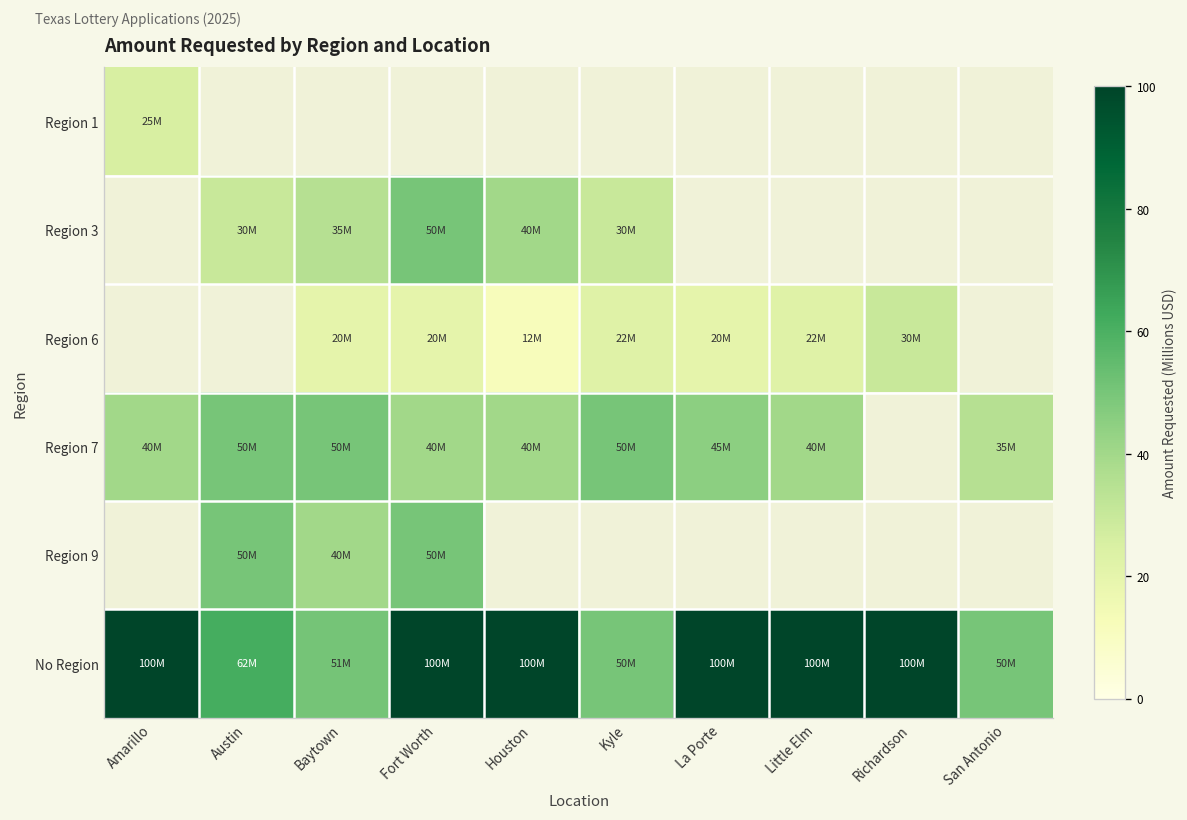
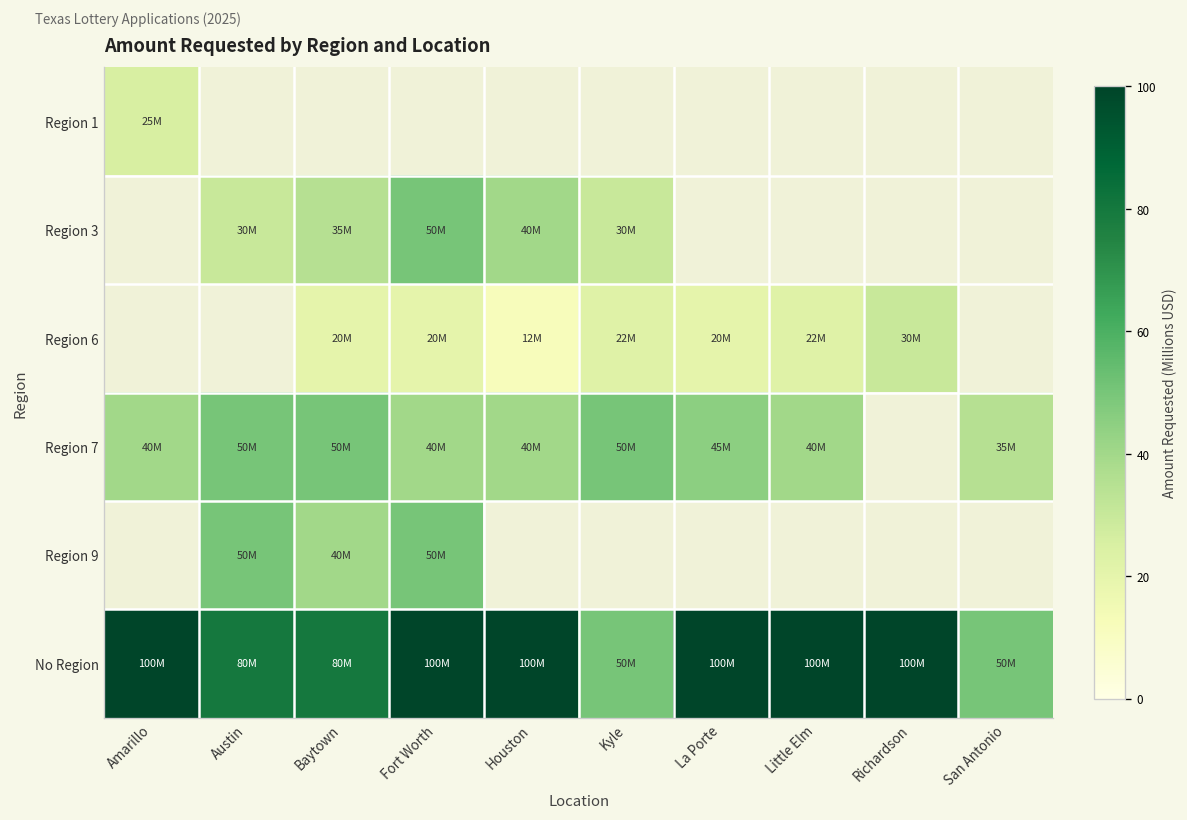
No Region, Austin: 62M -> 80M
No Region, Baytown: 51M -> 80M
